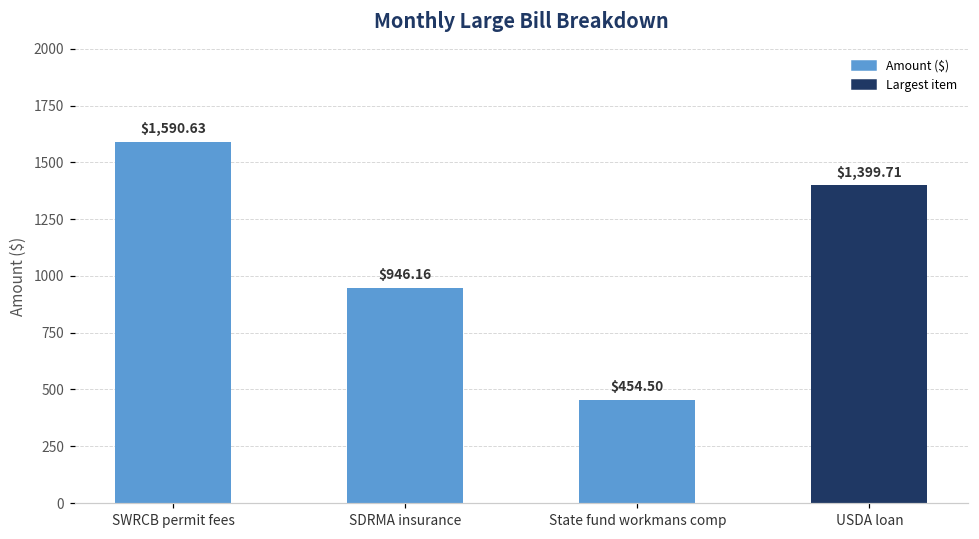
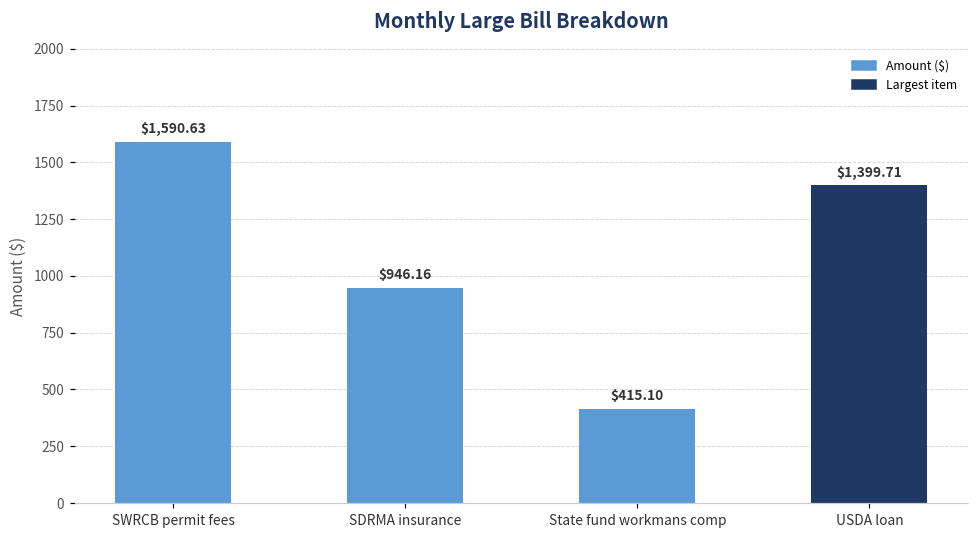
State fund workmans comp: $454.50 -> $415.10
